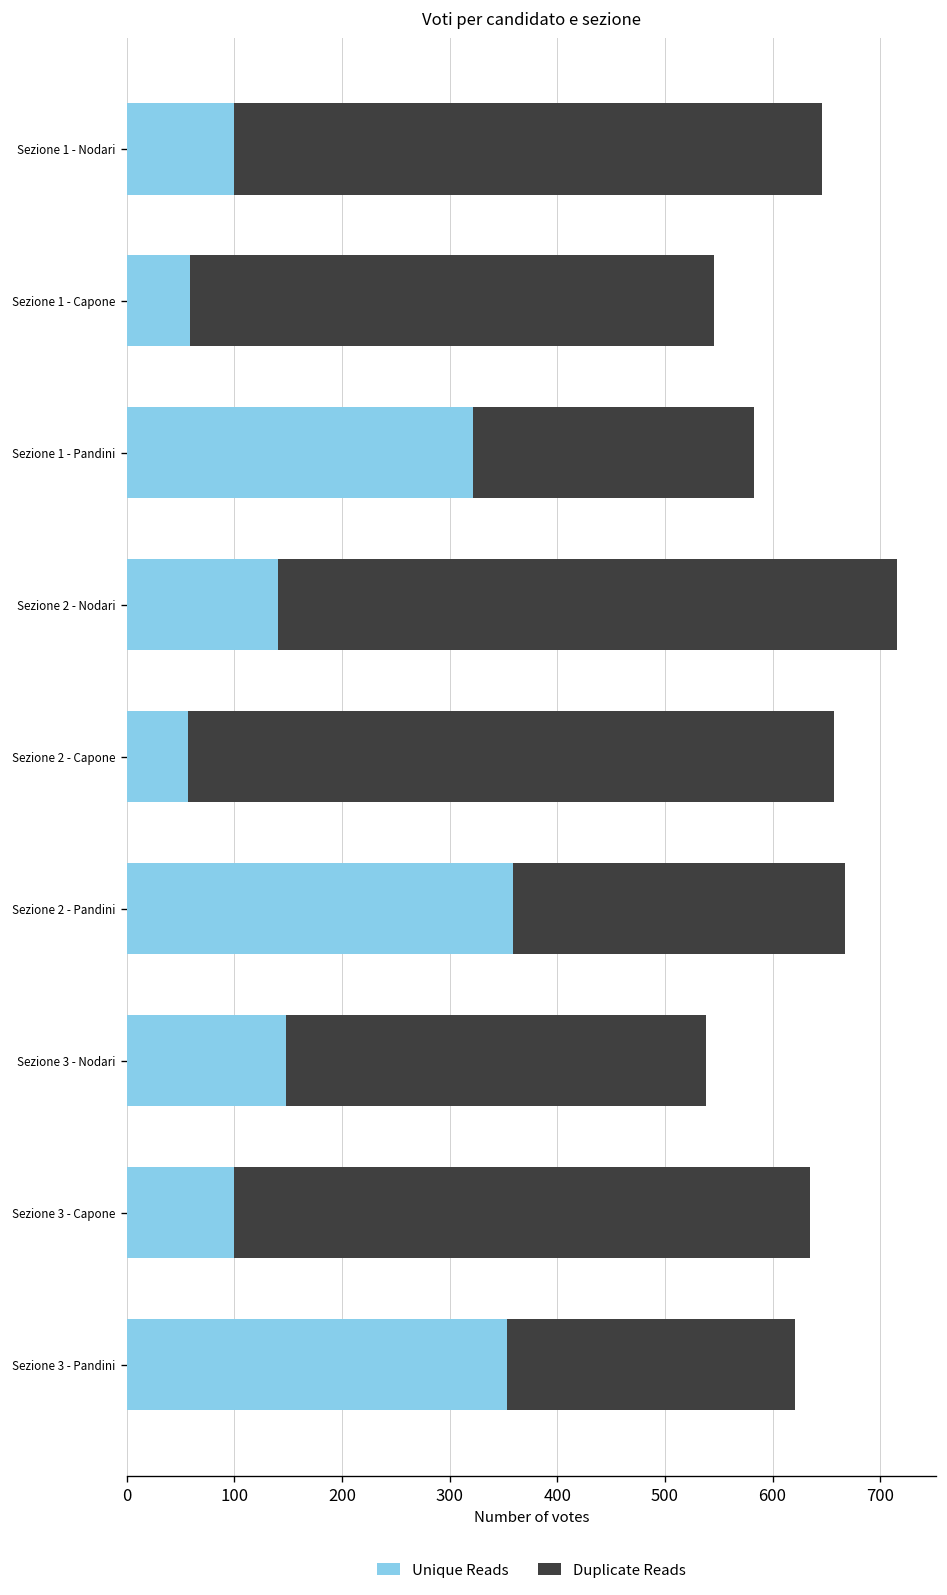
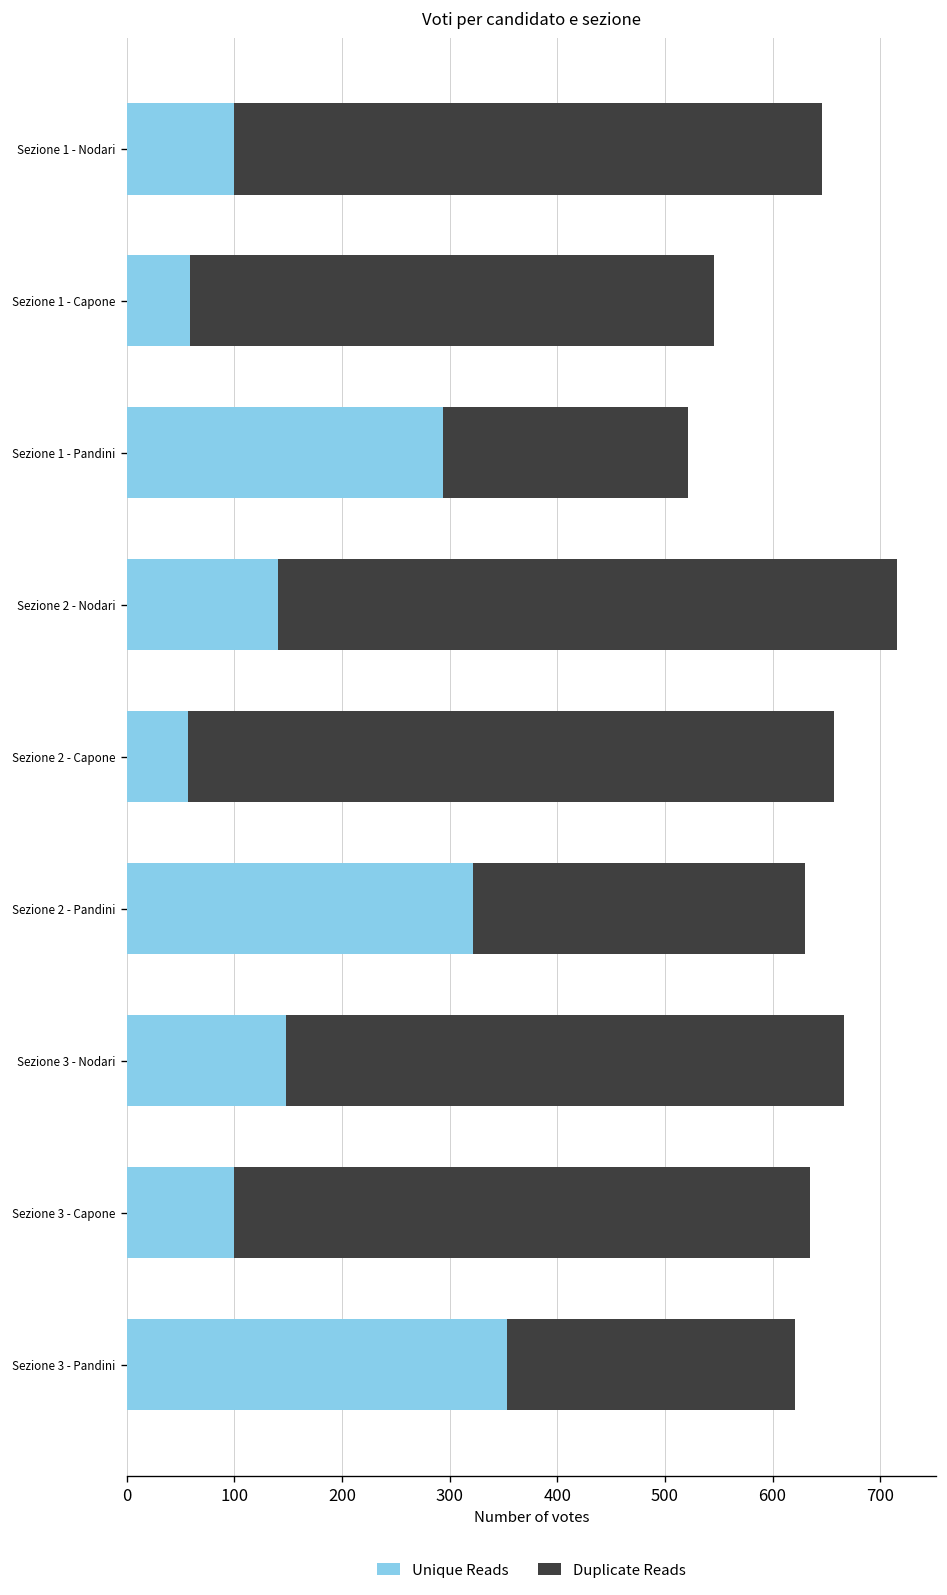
Unique Reads, Sezione 1 - Pandini: 320 -> 290
Duplicate Reads, Sezione 1 - Pandini: 260 -> 230
Unique Reads, Sezione 2 - Pandini: 360 -> 320
Duplicate Reads, Sezione 3 - Nodari: 390 -> 520
